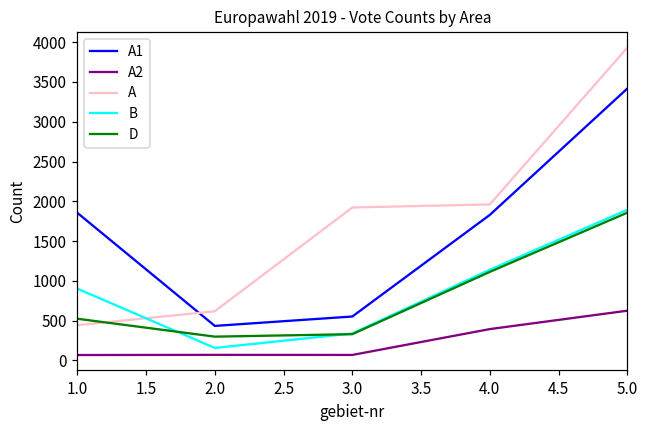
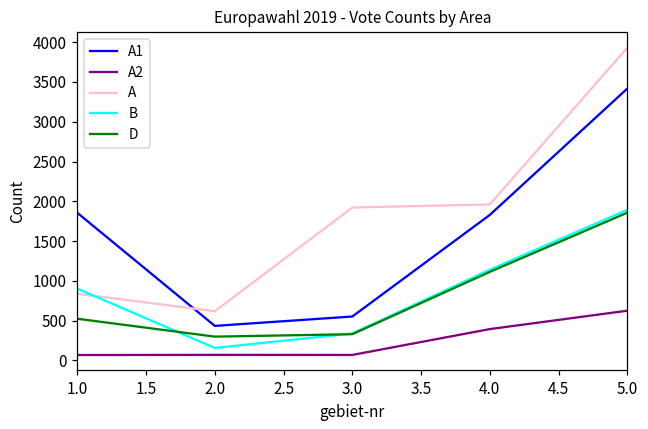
A, 1.0: 400 -> 800
